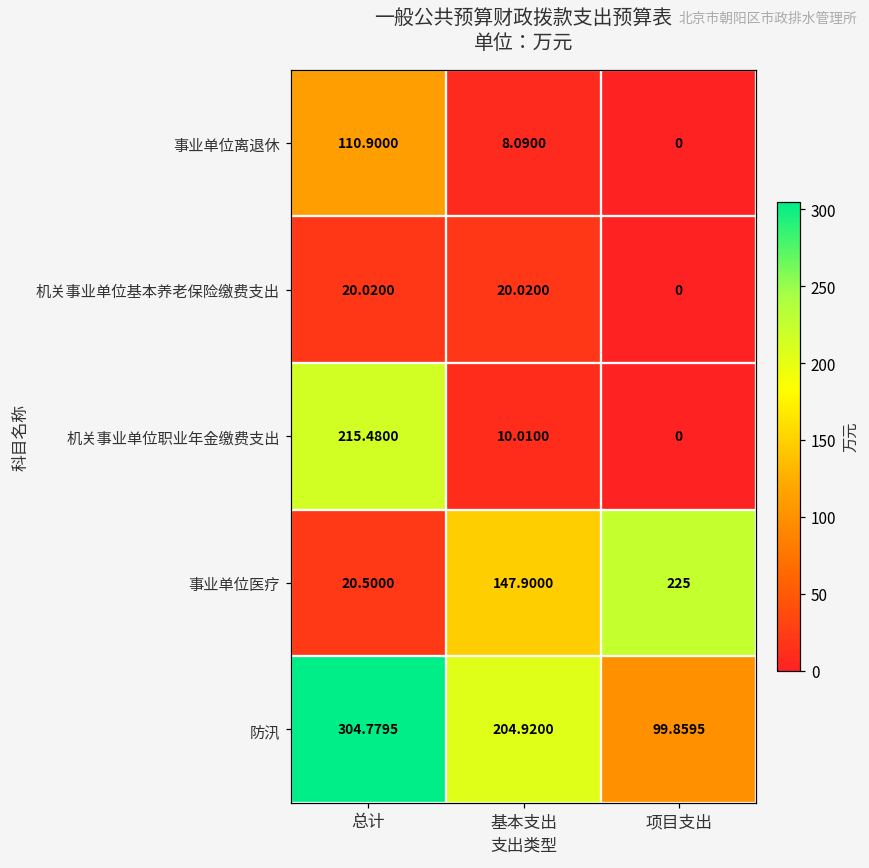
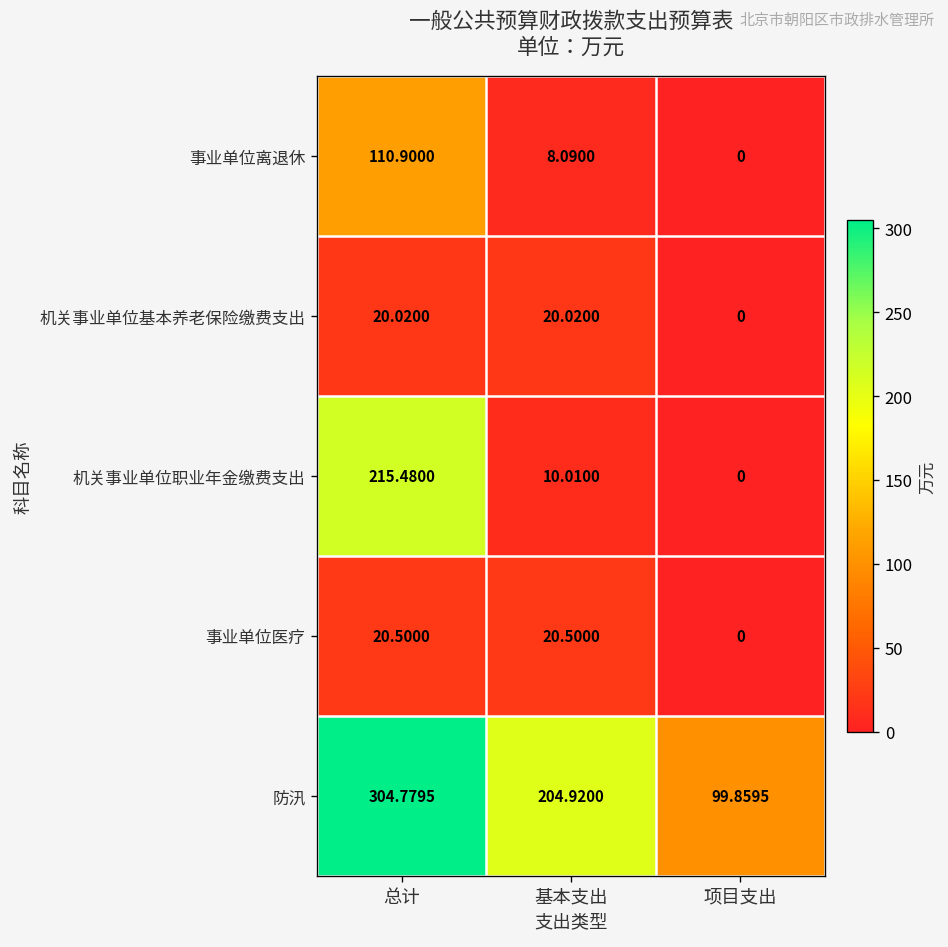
事业单位医疗, 基本支出: 147.9000 -> 20.5000
事业单位医疗, 项目支出: 225 -> 0
